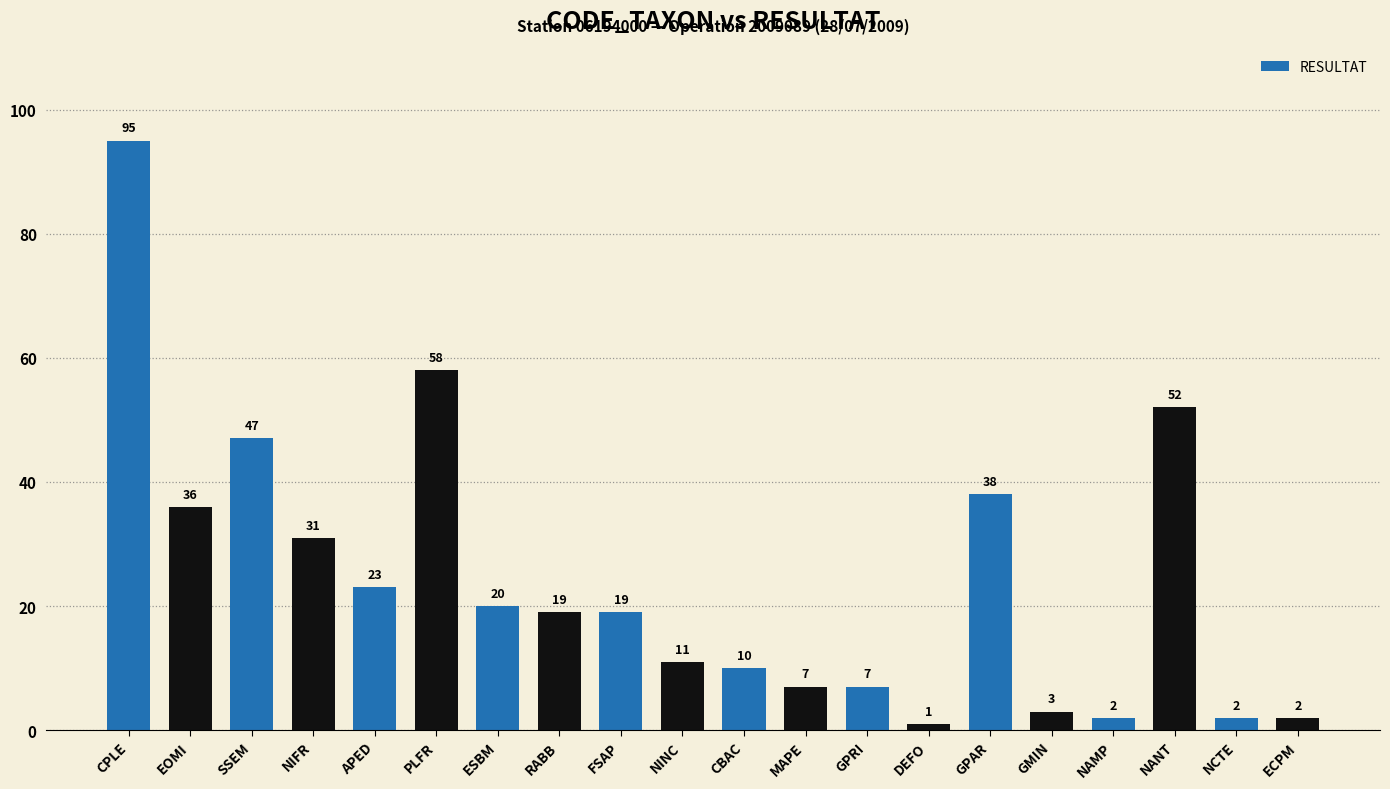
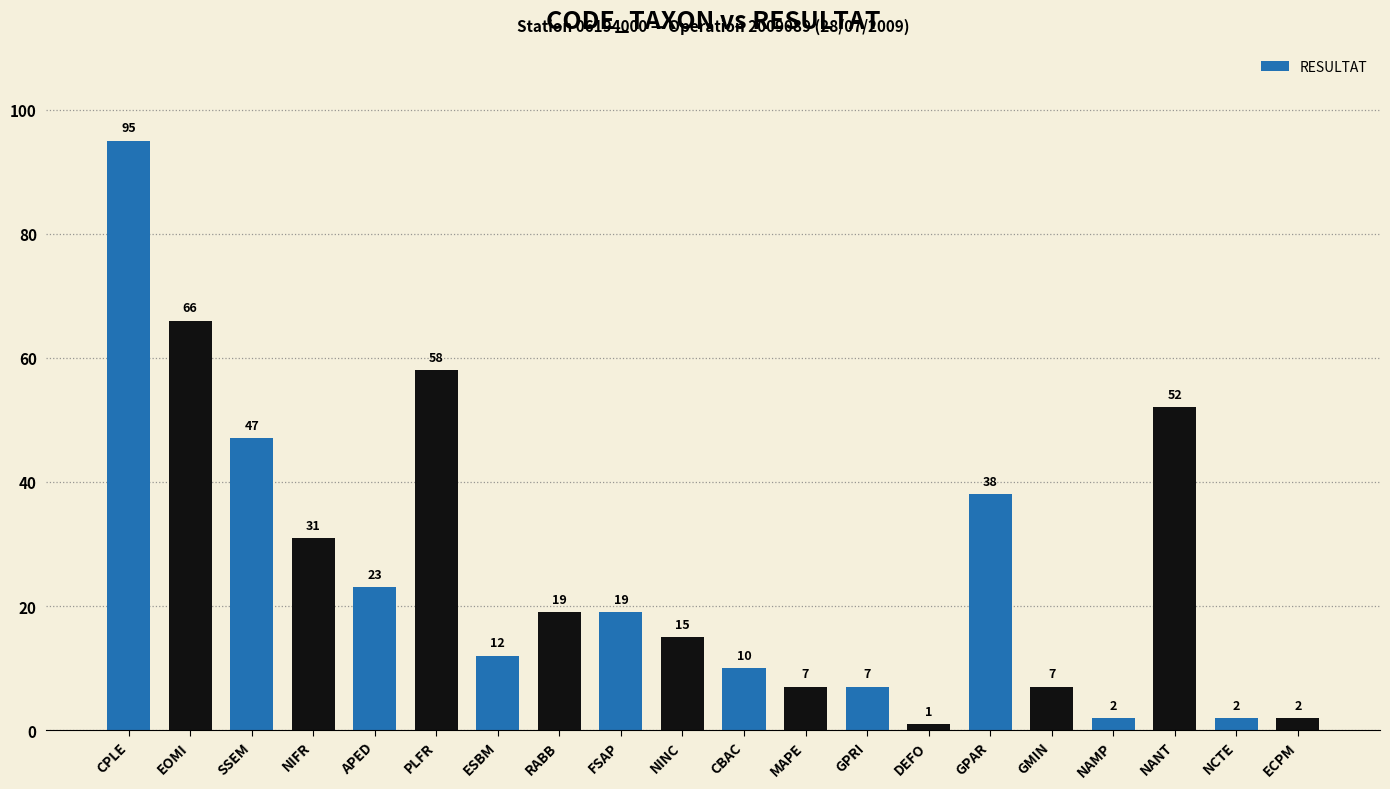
EOMI: 36 -> 66
ESBM: 20 -> 12
NINC: 11 -> 15
GMIN: 3 -> 7
